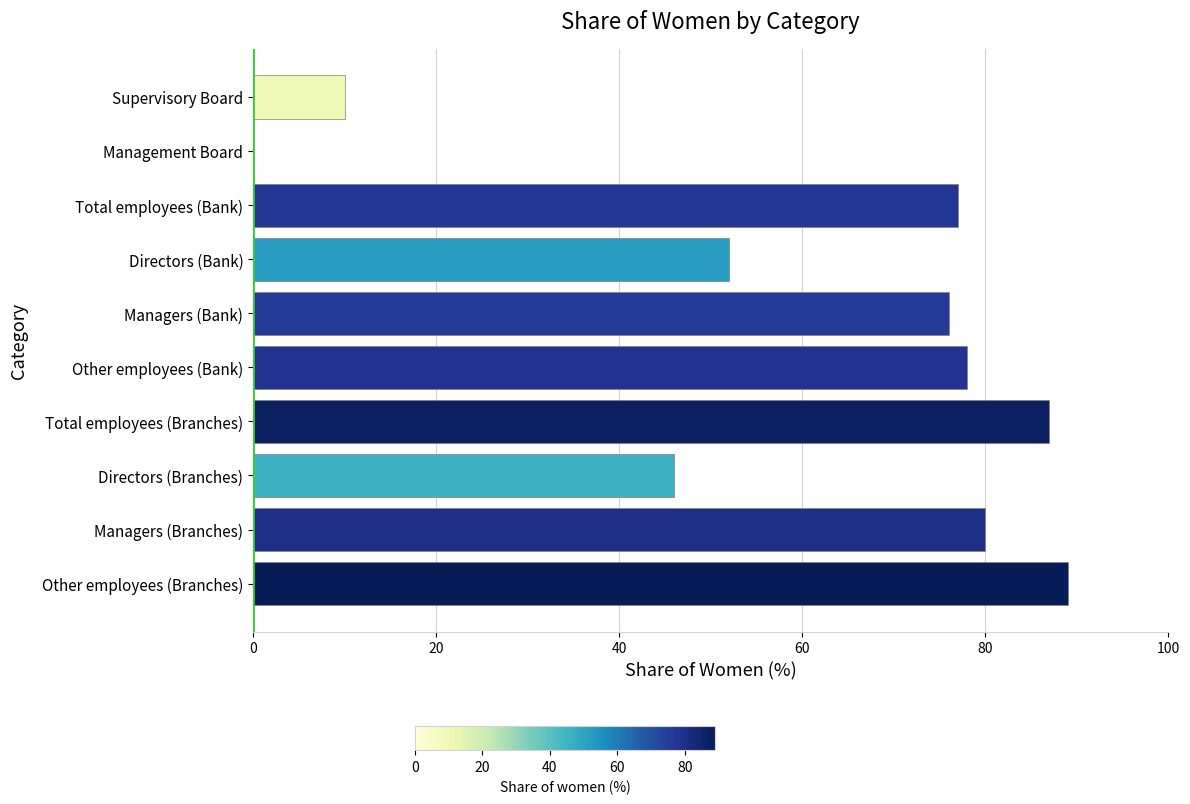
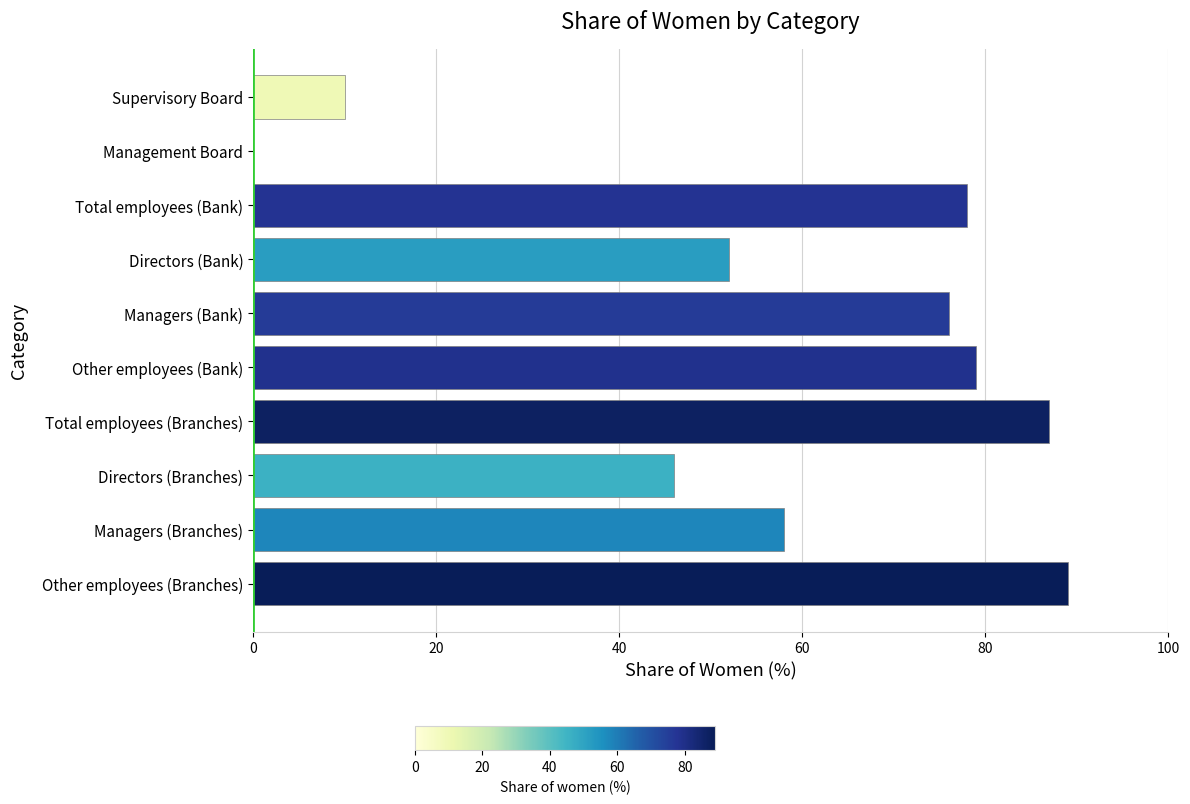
Total employees (Bank): 77 -> 78
Other employees (Bank): 78 -> 79
Managers (Branches): 80 -> 58
